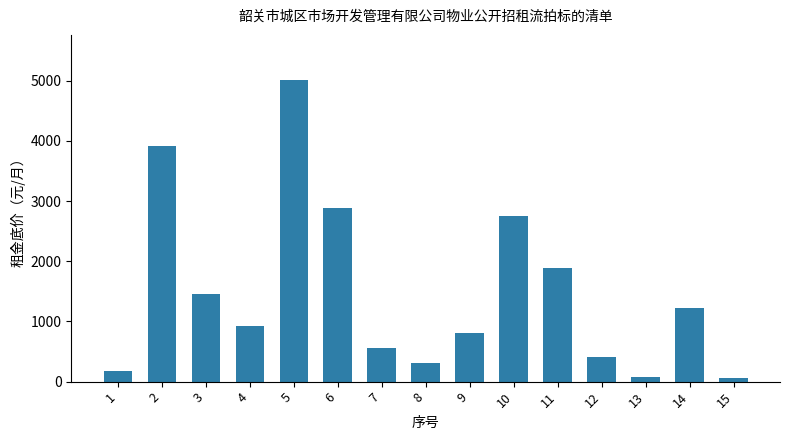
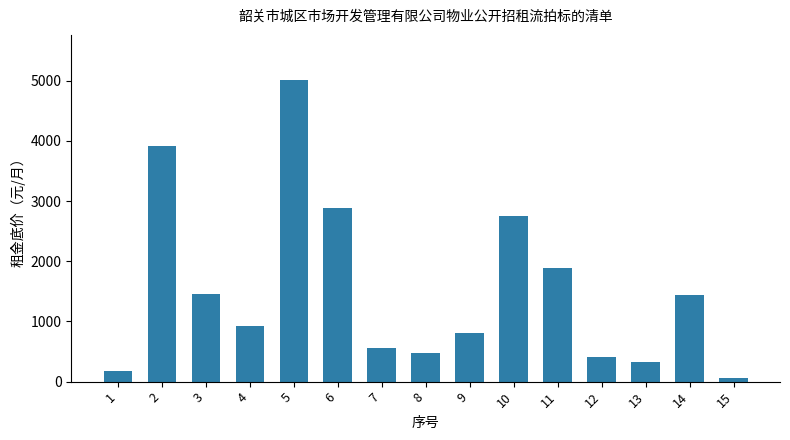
8: 300 -> 500
13: 100 -> 300
14: 1200 -> 1400
